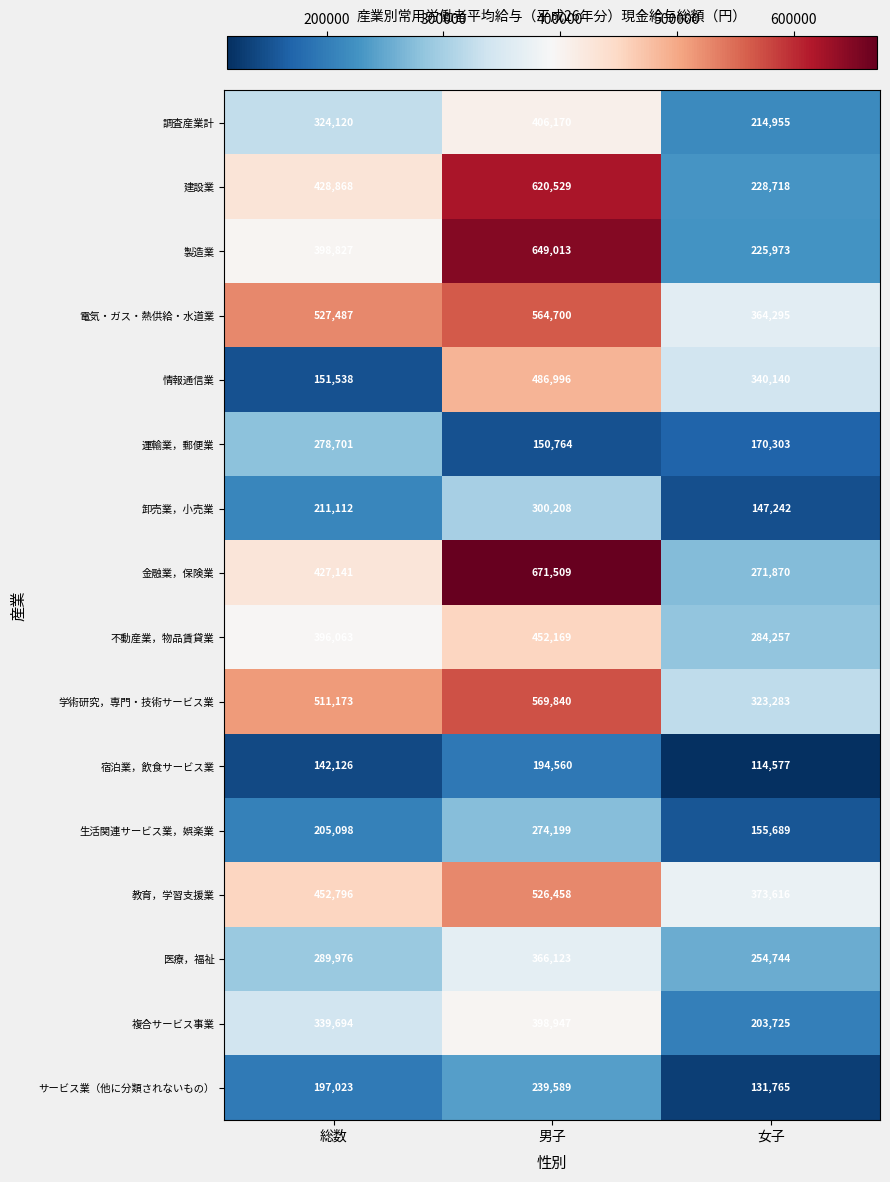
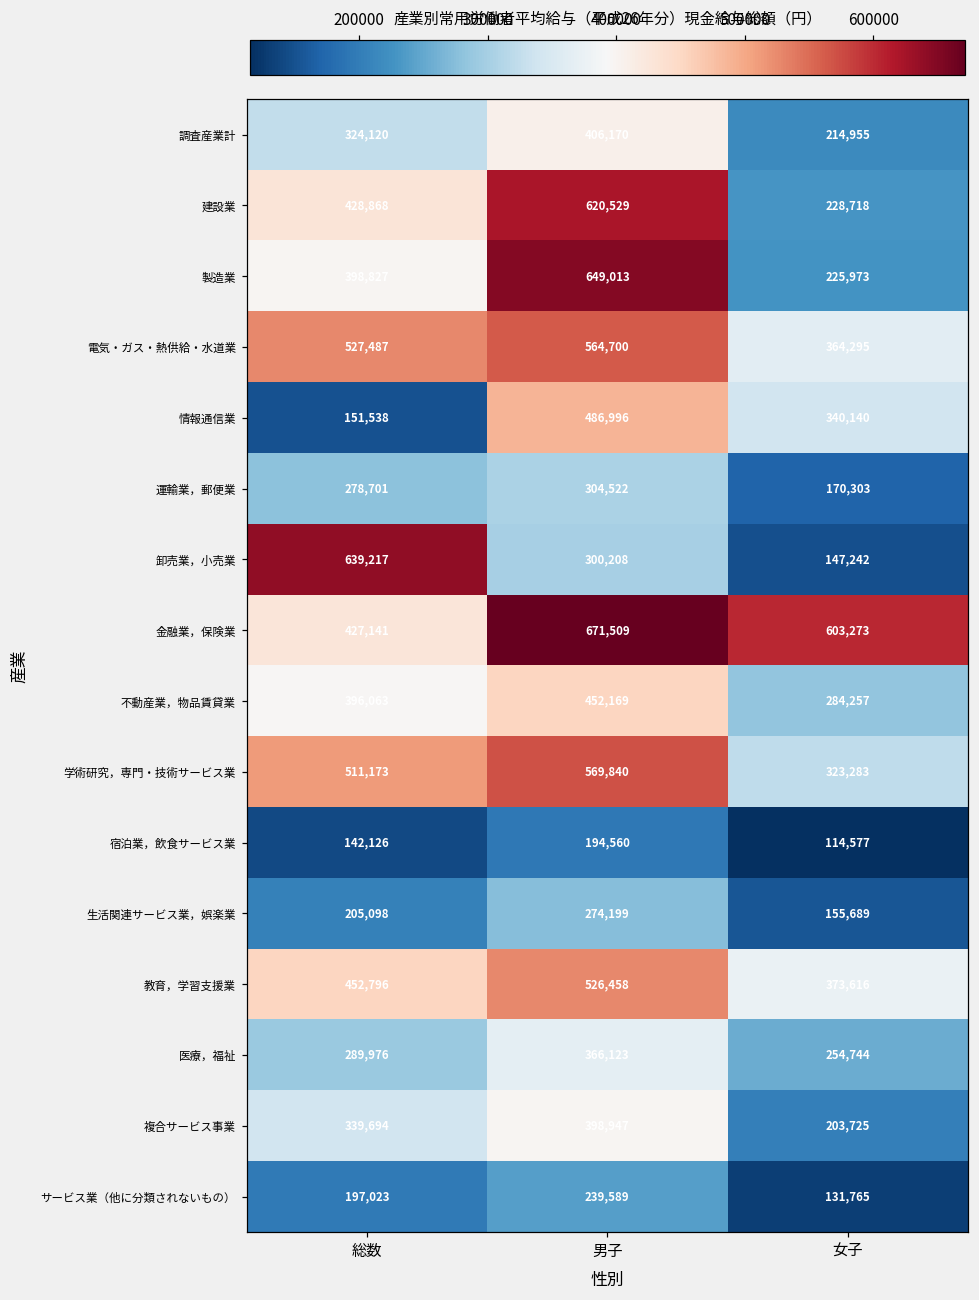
運輸業，郵便業, 男子: 150,764 -> 304,522
卸売業，小売業, 総数: 211,112 -> 639,217
金融業，保険業, 女子: 271,870 -> 603,273
